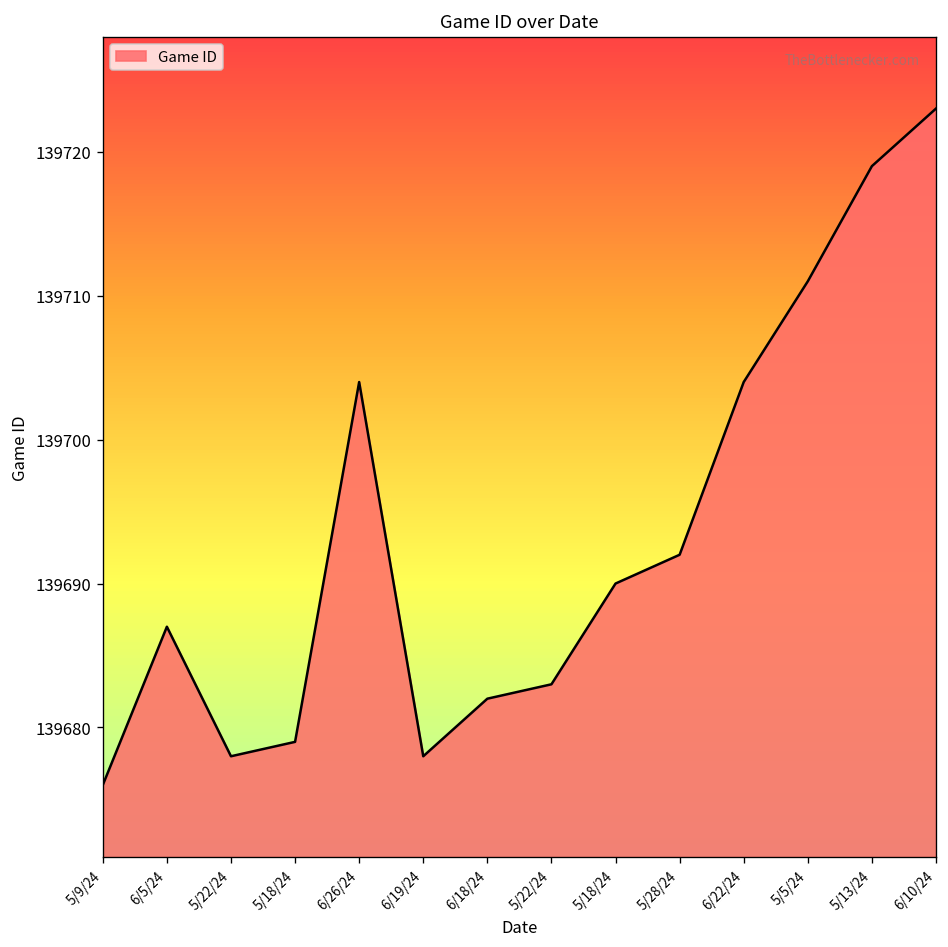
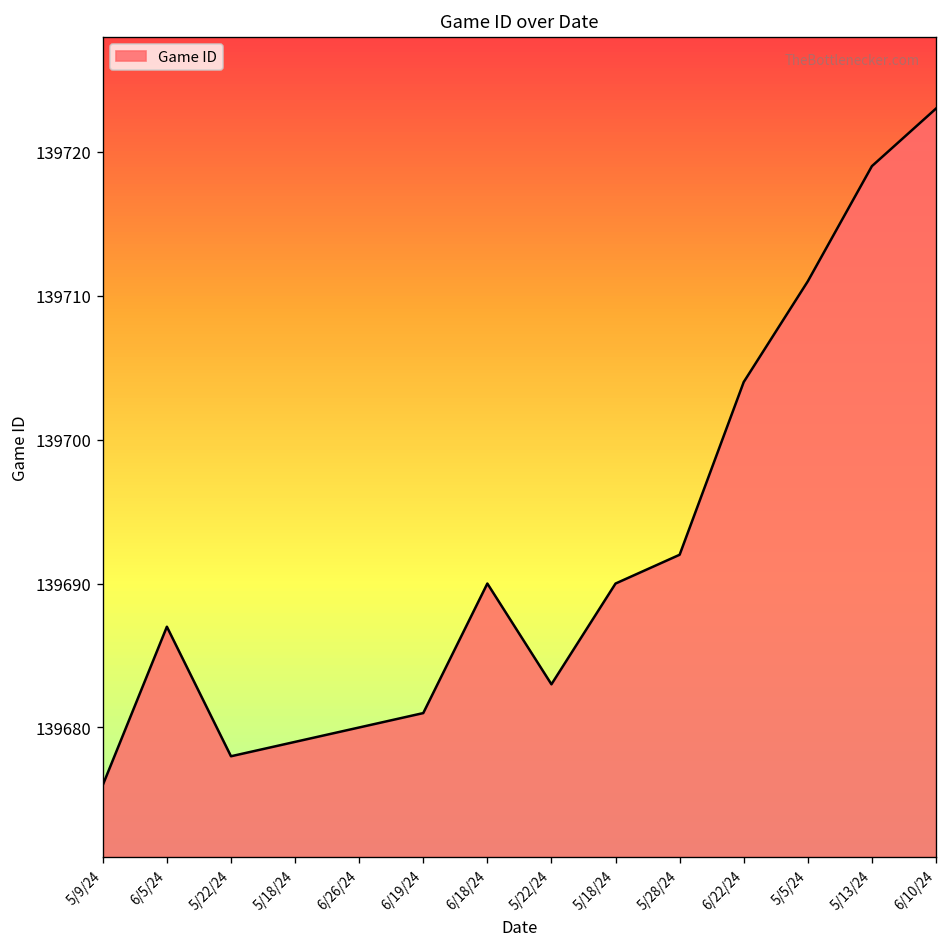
6/26/24: 139704 -> 139680
6/19/24: 139678 -> 139681
6/18/24: 139682 -> 139690
